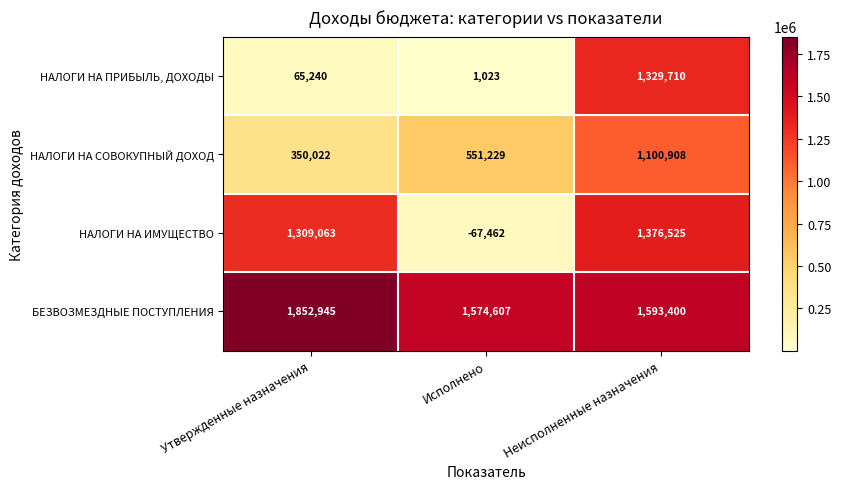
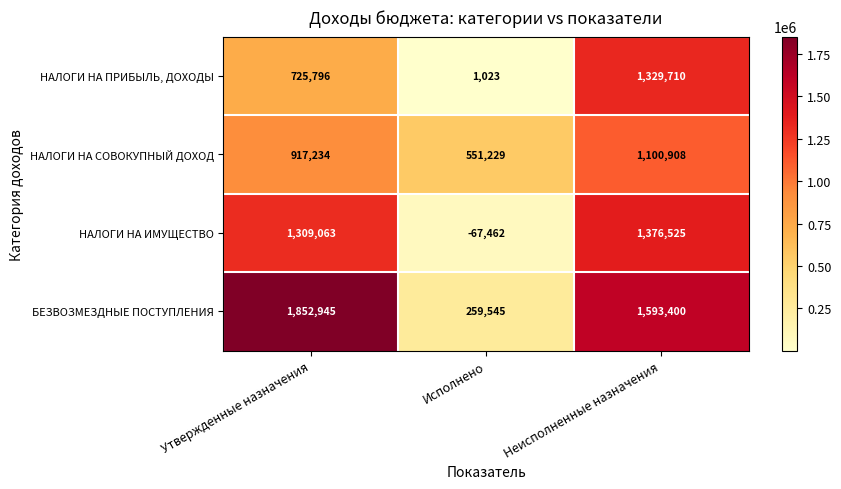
НАЛОГИ НА ПРИБЫЛЬ, ДОХОДЫ, Утвержденные назначения: 65,240 -> 725,796
НАЛОГИ НА СОВОКУПНЫЙ ДОХОД, Утвержденные назначения: 350,022 -> 917,234
БЕЗВОЗМЕЗДНЫЕ ПОСТУПЛЕНИЯ, Исполнено: 1,574,607 -> 259,545
